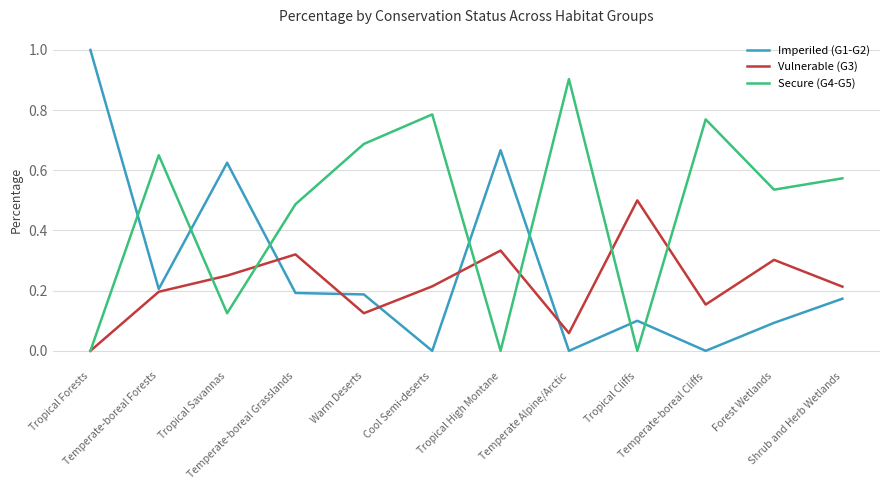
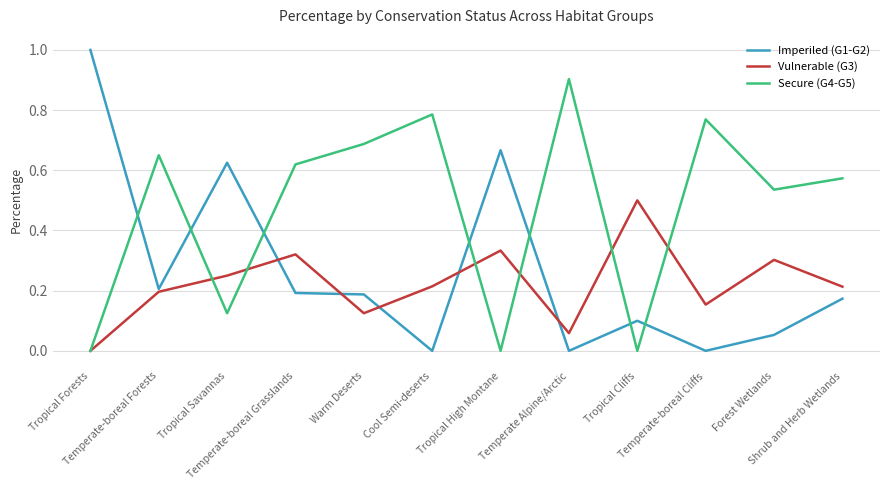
Secure (G4-G5), Temperate-boreal Grasslands: 0.49 -> 0.62
Imperiled (G1-G2), Forest Wetlands: 0.09 -> 0.05
